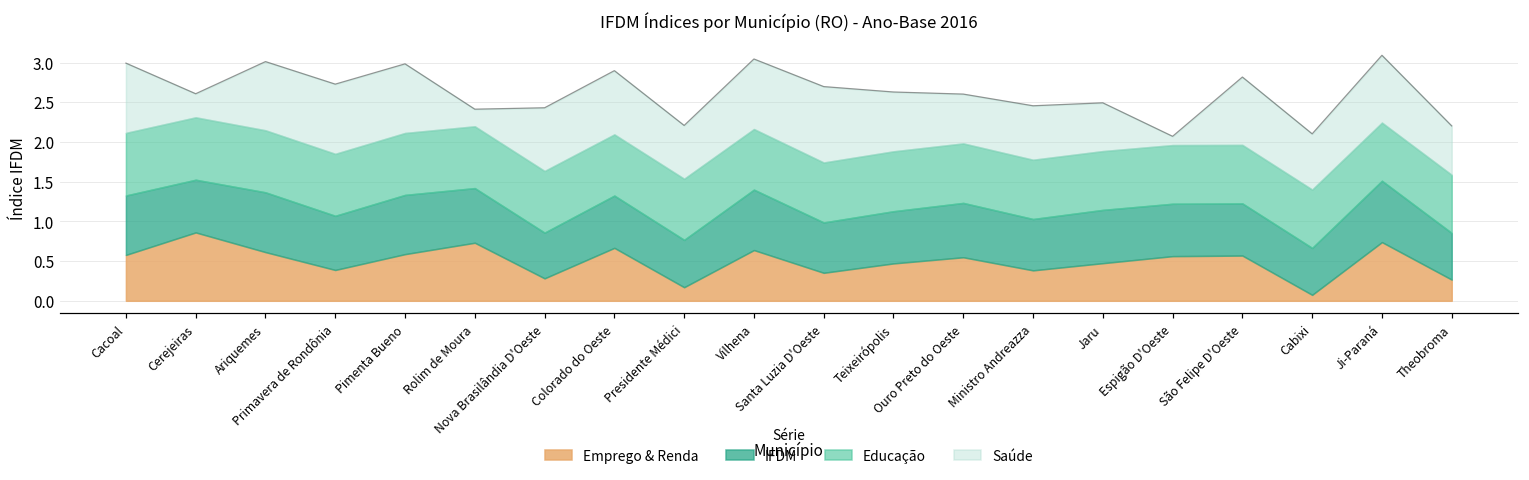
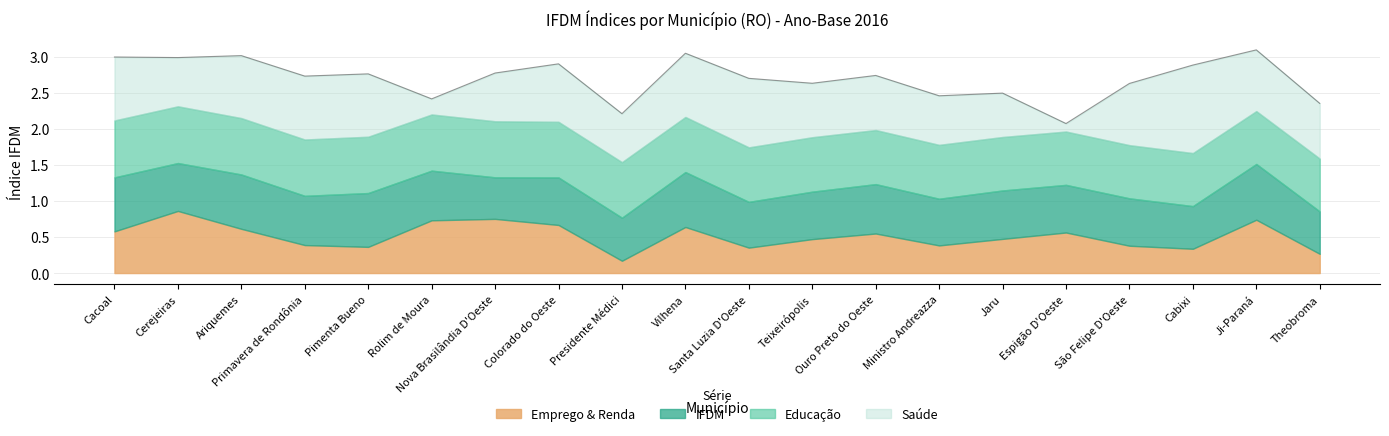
Saúde, Cerejeiras: 0.3 -> 0.7
Emprego & Renda, Pimenta Bueno: 0.6 -> 0.4
Emprego & Renda, Nova Brasilândia D'Oeste: 0.3 -> 0.8
Saúde, Nova Brasilândia D'Oeste: 0.8 -> 0.7
Saúde, Ouro Preto do Oeste: 0.6 -> 0.8
Emprego & Renda, São Felipe D'Oeste: 0.6 -> 0.4
Emprego & Renda, Cabixi: 0.1 -> 0.3
Saúde, Cabixi: 0.7 -> 1.2
Saúde, Theobroma: 0.6 -> 0.8
